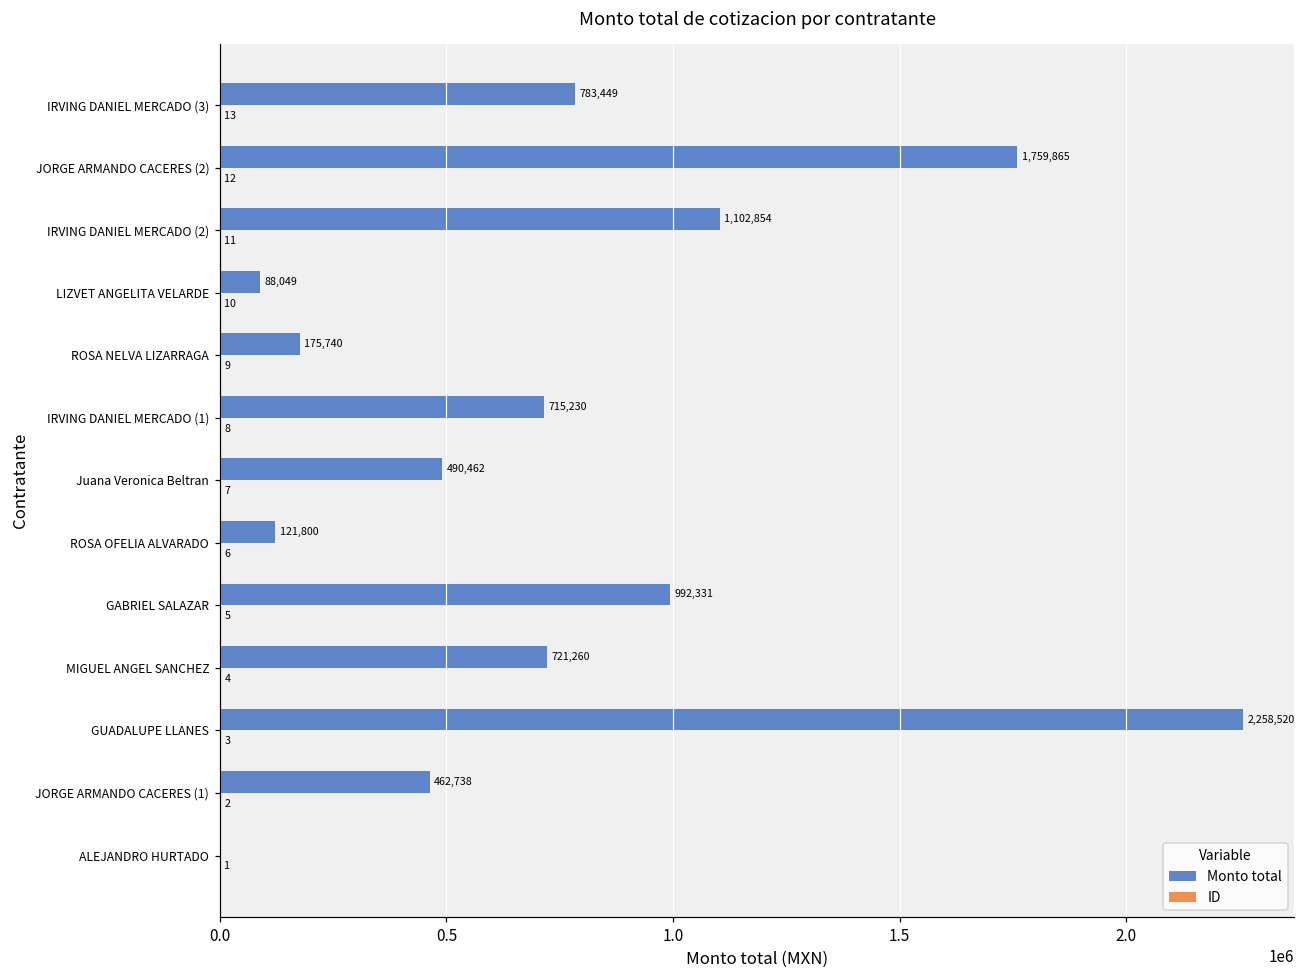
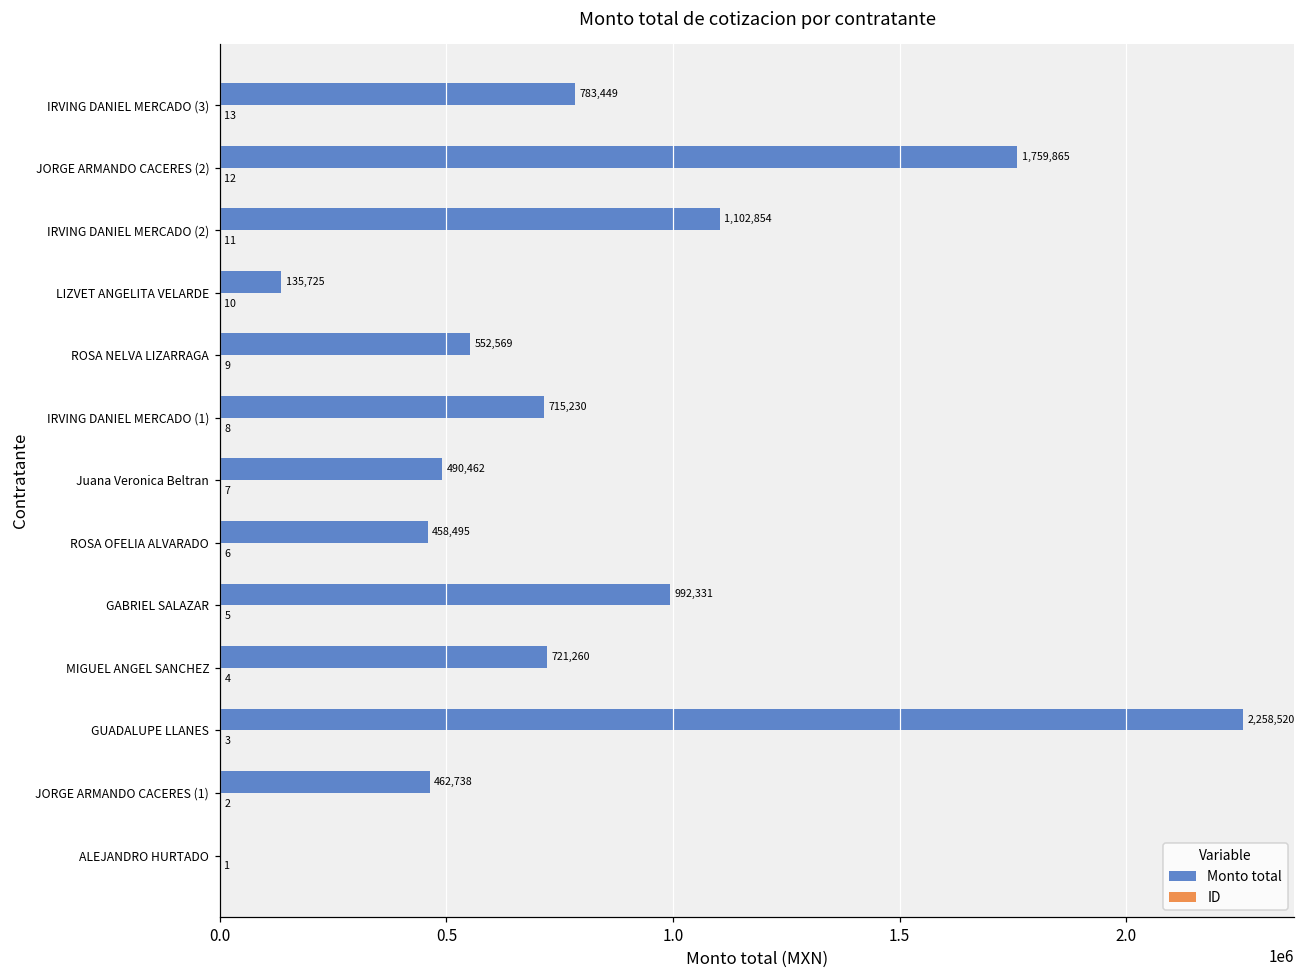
Monto total, LIZVET ANGELITA VELARDE: 88,049 -> 135,725
Monto total, ROSA NELVA LIZARRAGA: 175,740 -> 552,569
Monto total, ROSA OFELIA ALVARADO: 121,800 -> 458,495
